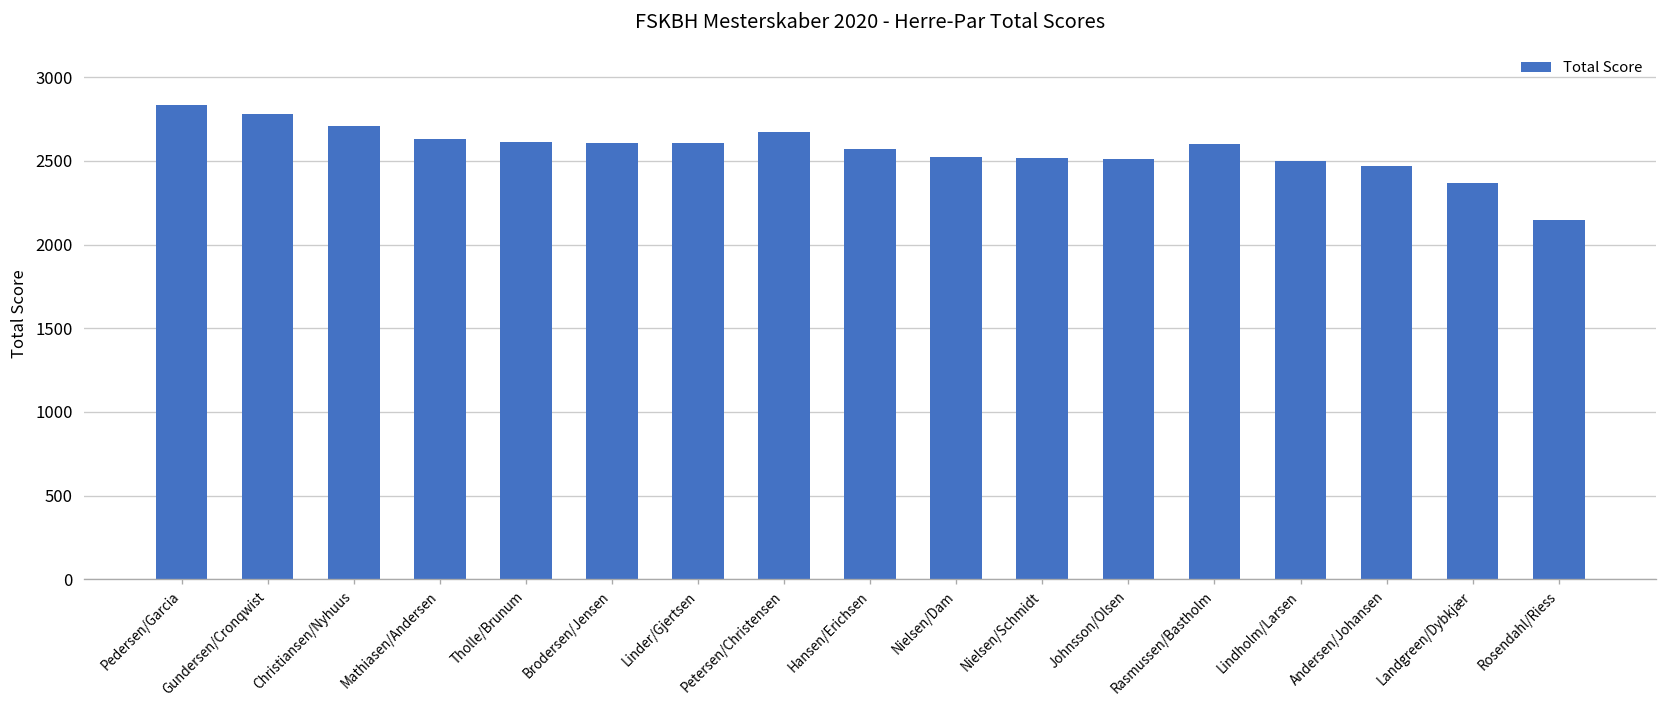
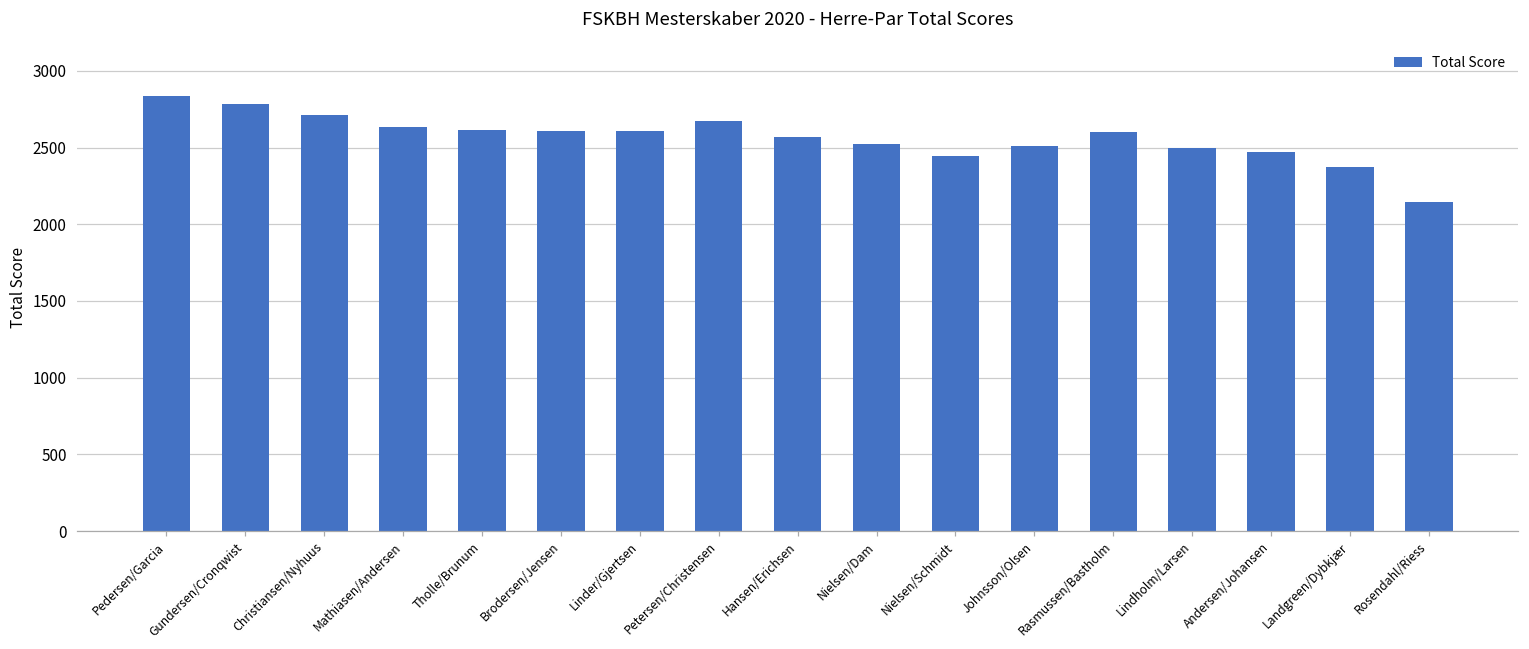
Nielsen/Schmidt: 2520 -> 2440
